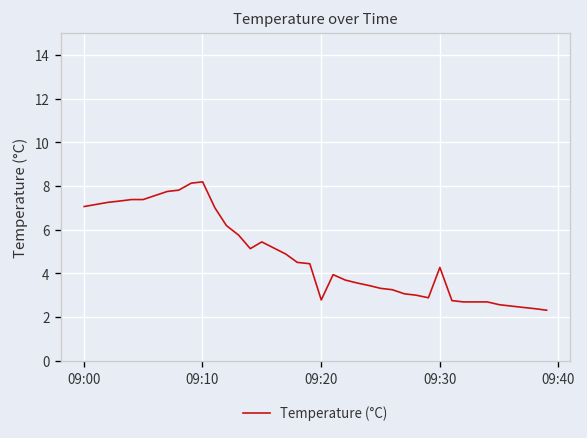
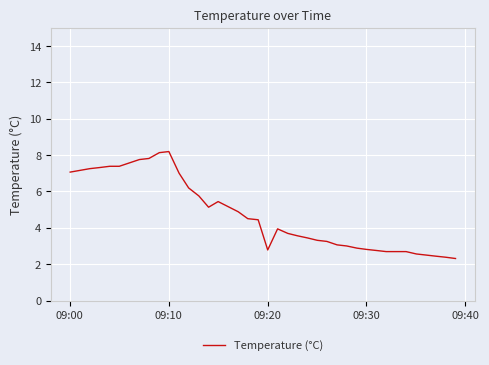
09:30: 4.3 -> 2.8
